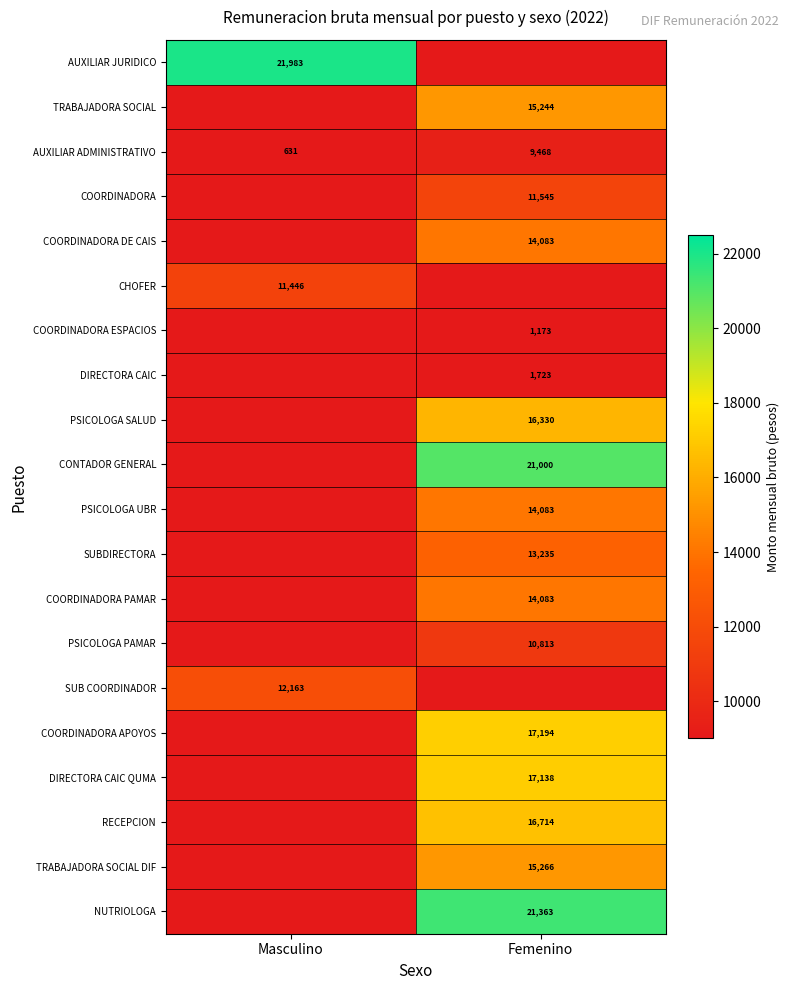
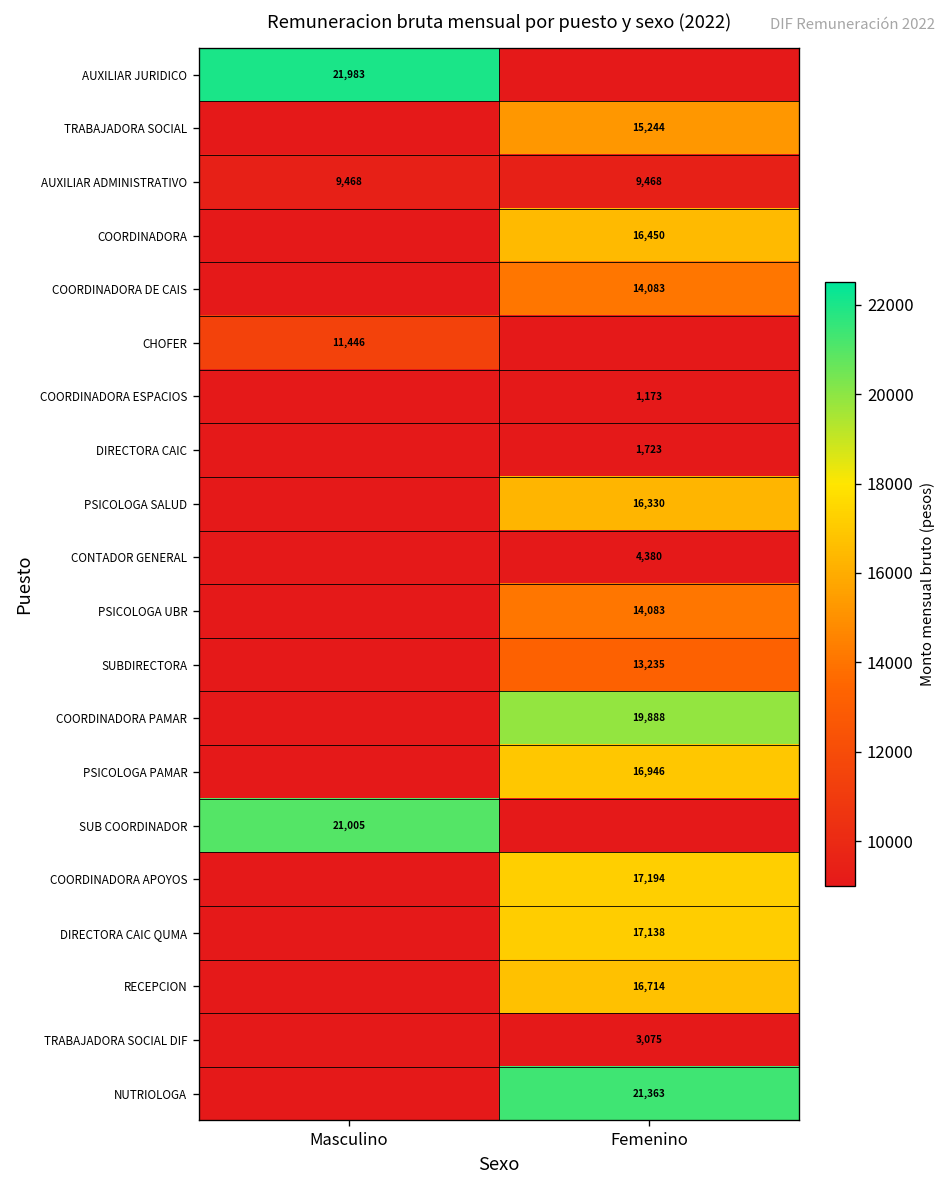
AUXILIAR ADMINISTRATIVO, Masculino: 631 -> 9,468
COORDINADORA, Femenino: 11,545 -> 16,450
CONTADOR GENERAL, Femenino: 21,000 -> 4,380
COORDINADORA PAMAR, Femenino: 14,083 -> 19,888
PSICOLOGA PAMAR, Femenino: 10,813 -> 16,946
SUB COORDINADOR, Masculino: 12,163 -> 21,005
TRABAJADORA SOCIAL DIF, Femenino: 15,266 -> 3,075
